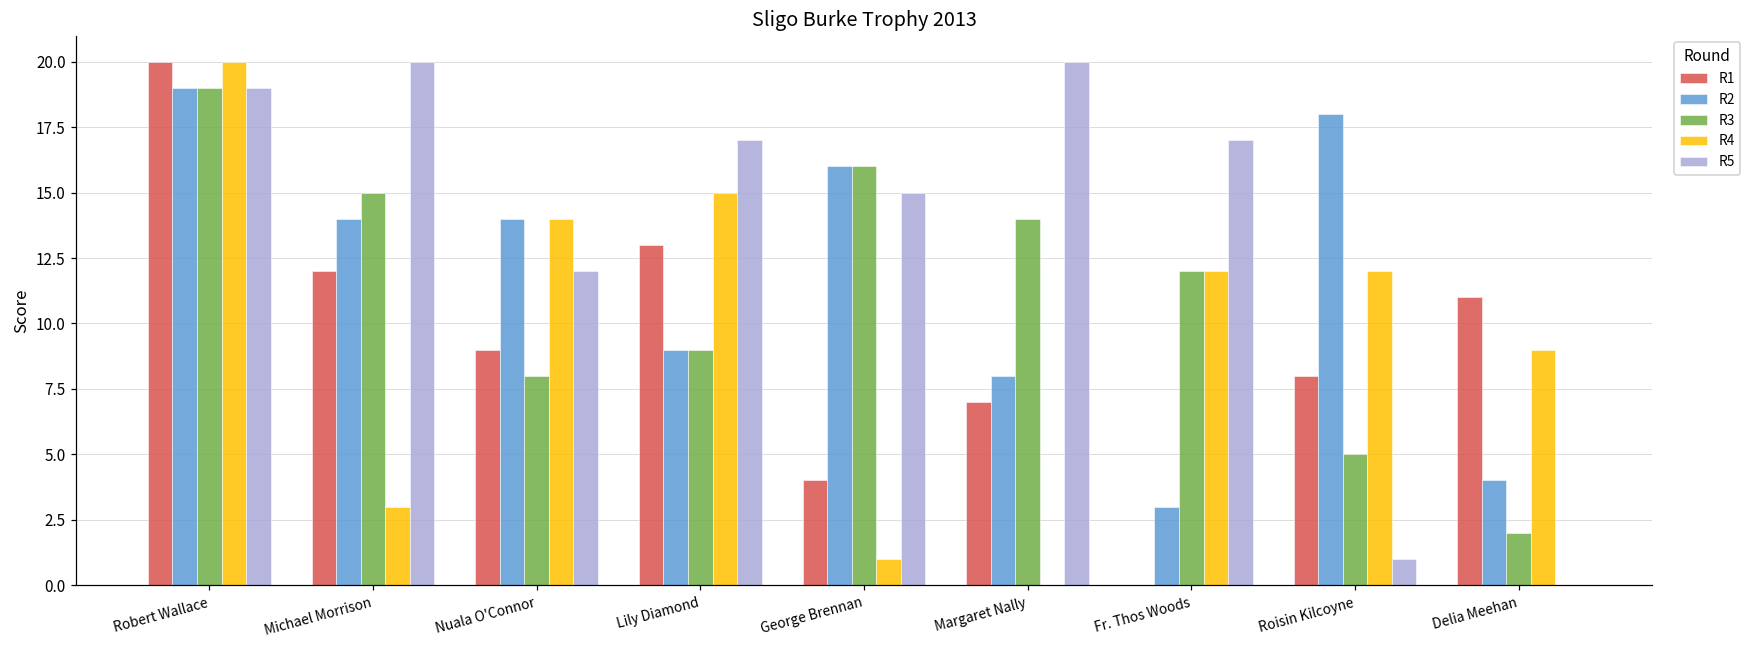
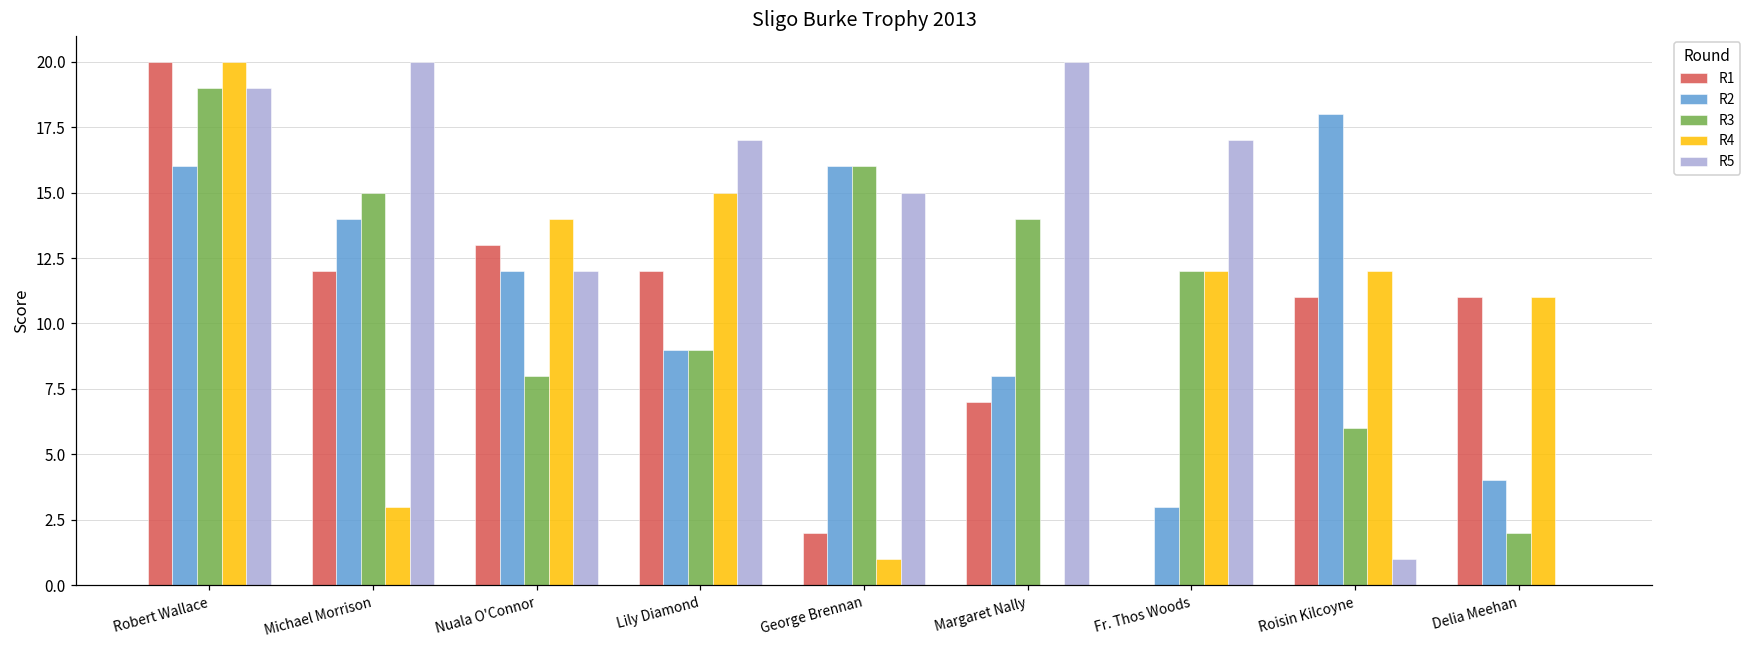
R2, Robert Wallace: 19 -> 16
R1, Nuala O'Connor: 9 -> 13
R2, Nuala O'Connor: 14 -> 12
R1, Lily Diamond: 13 -> 12
R1, George Brennan: 4 -> 2
R1, Roisin Kilcoyne: 8 -> 11
R3, Roisin Kilcoyne: 5 -> 6
R4, Delia Meehan: 9 -> 11
